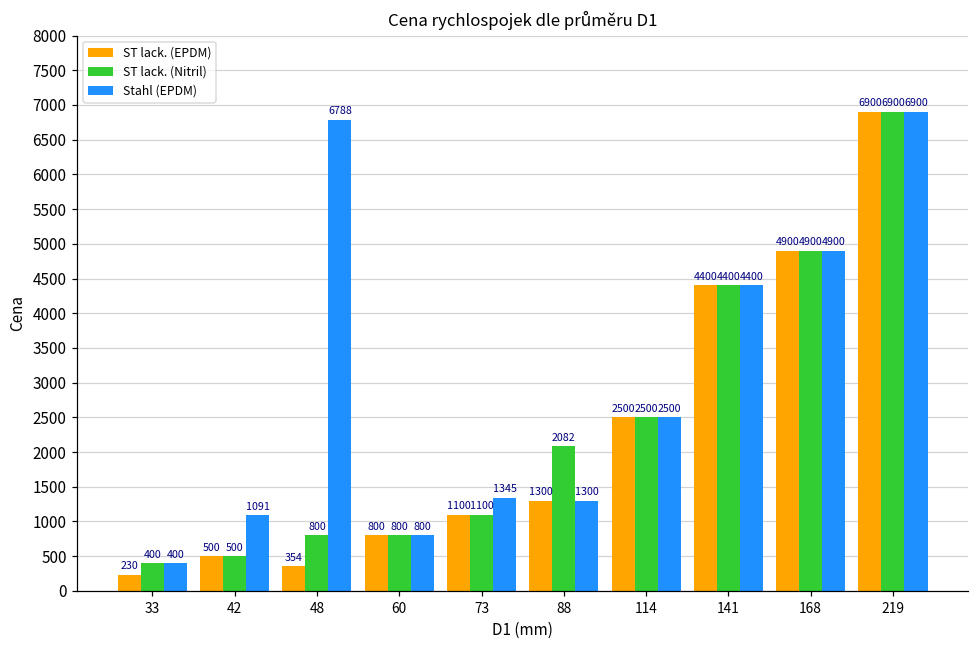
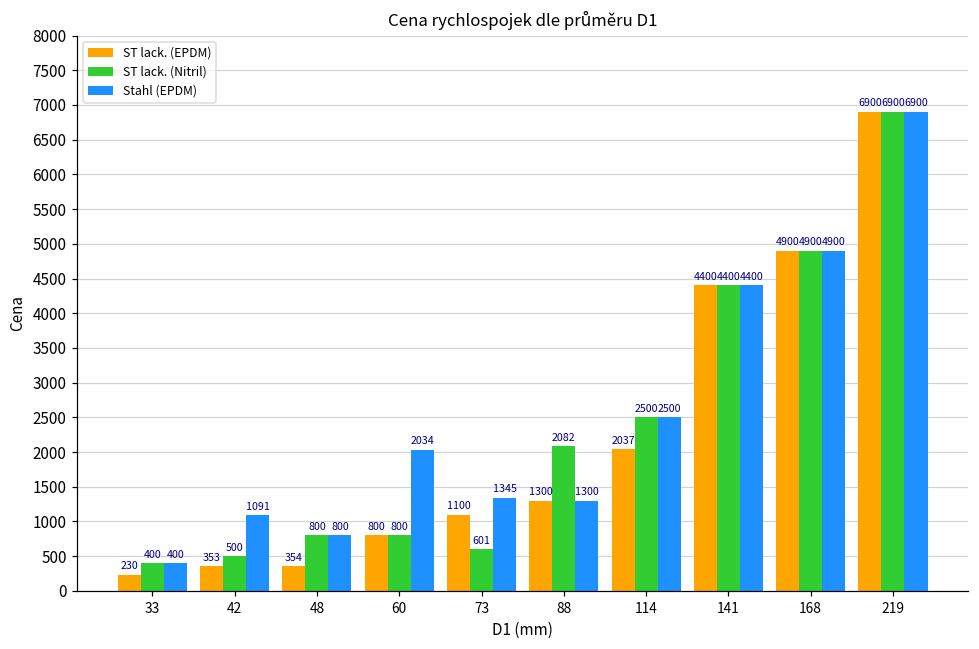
ST lack. (EPDM), 42: 500 -> 353
Stahl (EPDM), 48: 6788 -> 800
Stahl (EPDM), 60: 800 -> 2034
ST lack. (Nitril), 73: 1100 -> 601
ST lack. (EPDM), 114: 2500 -> 2037
